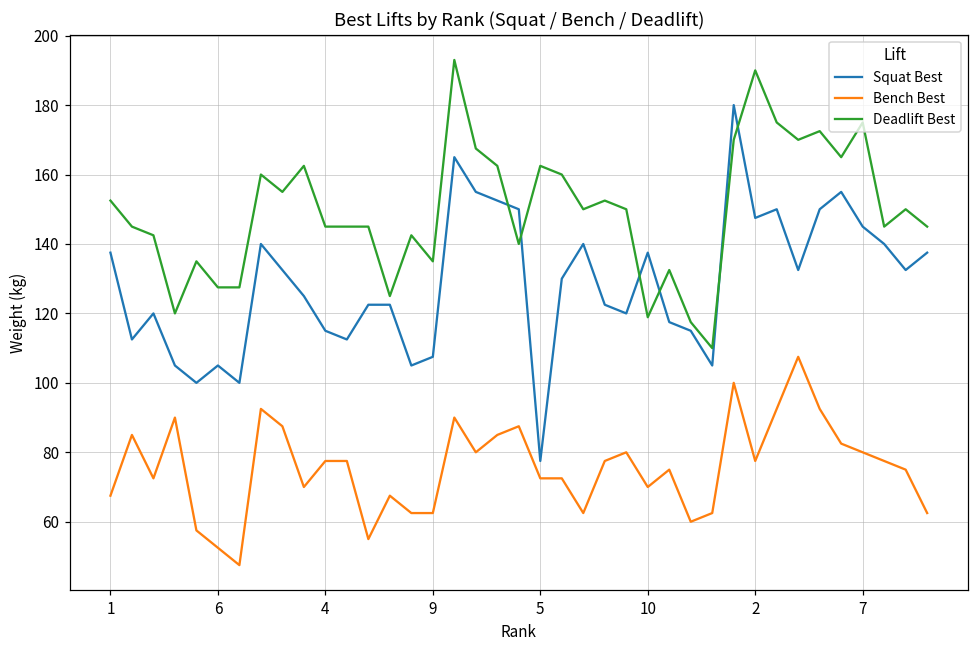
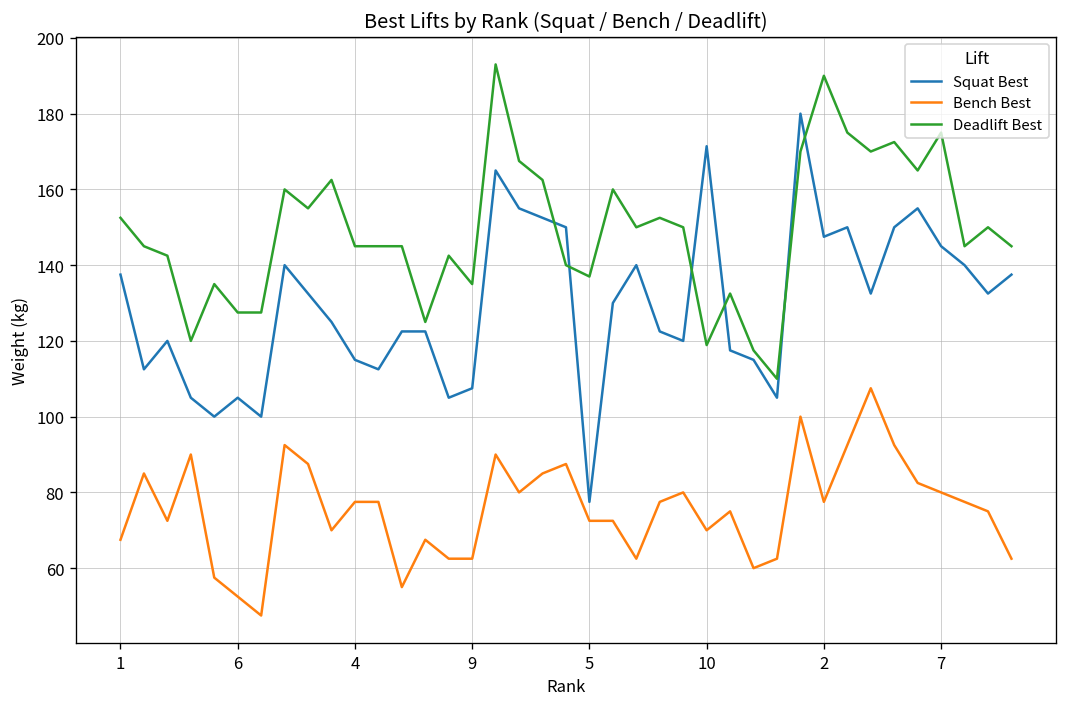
Deadlift Best, 5: 163 -> 137
Squat Best, 10: 138 -> 171
